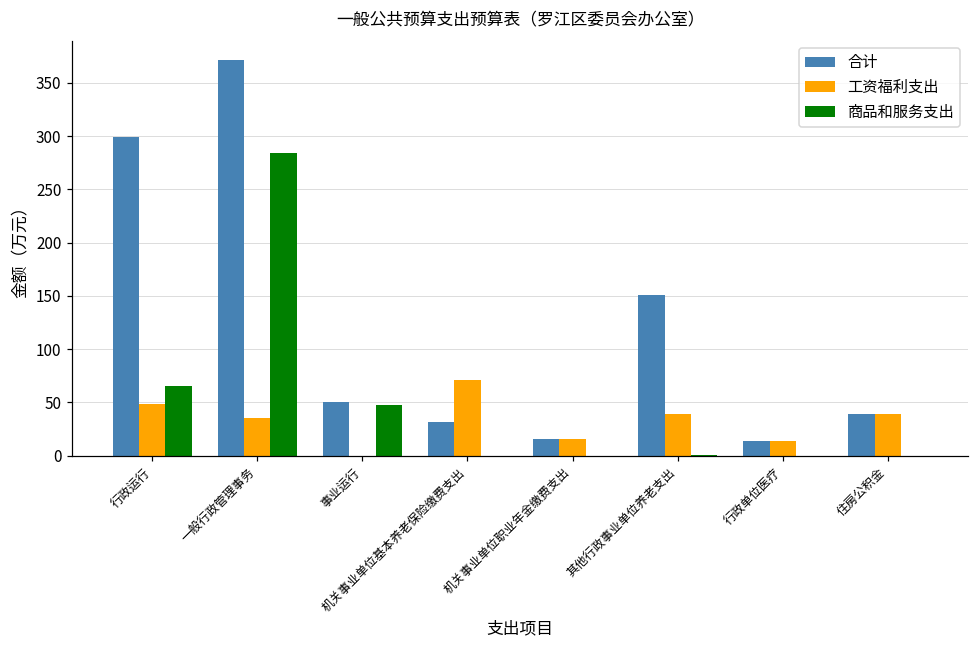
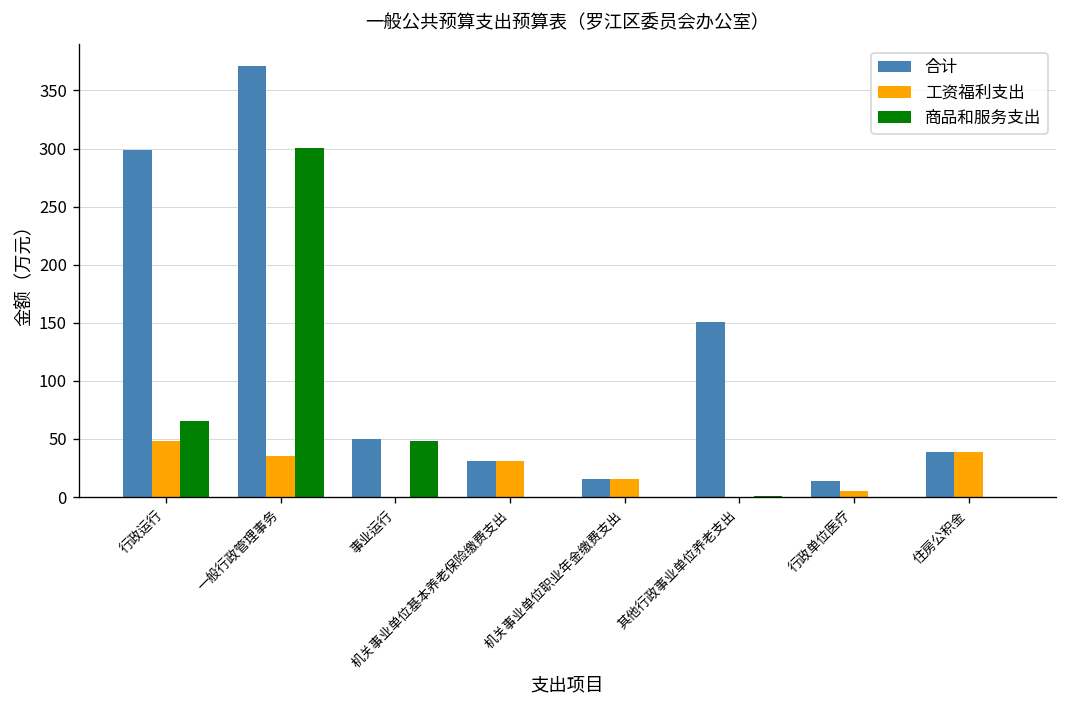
商品和服务支出, 一般行政管理事务: 280 -> 300
工资福利支出, 机关事业单位基本养老保险缴费支出: 70 -> 30
工资福利支出, 其他行政事业单位养老支出: 40 -> 0
工资福利支出, 行政单位医疗: 14 -> 5
